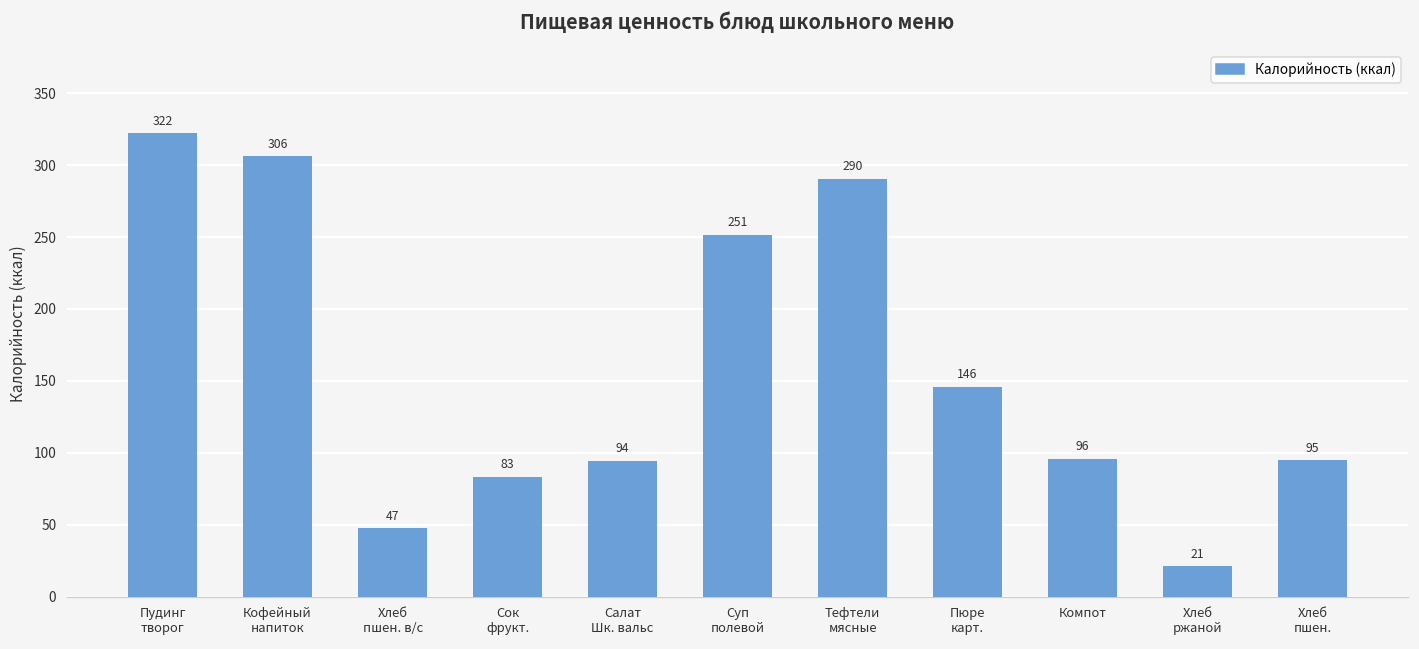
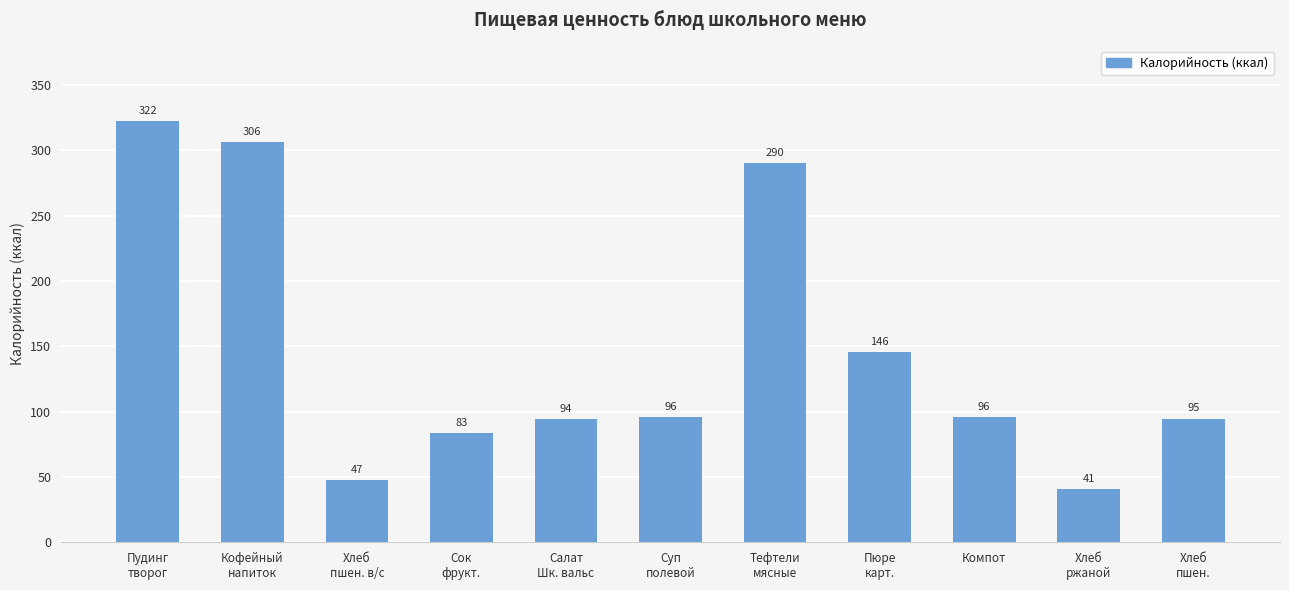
Суп полевой: 251 -> 96
Хлеб ржаной: 21 -> 41
